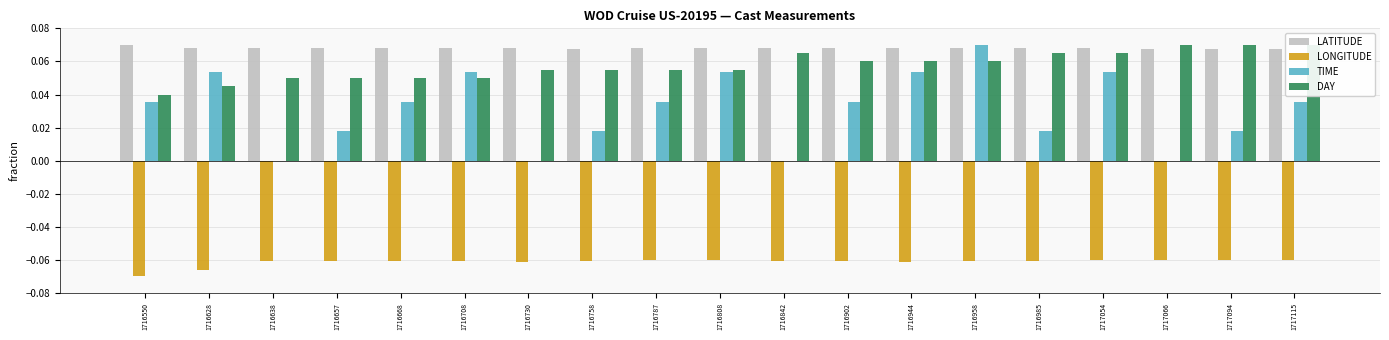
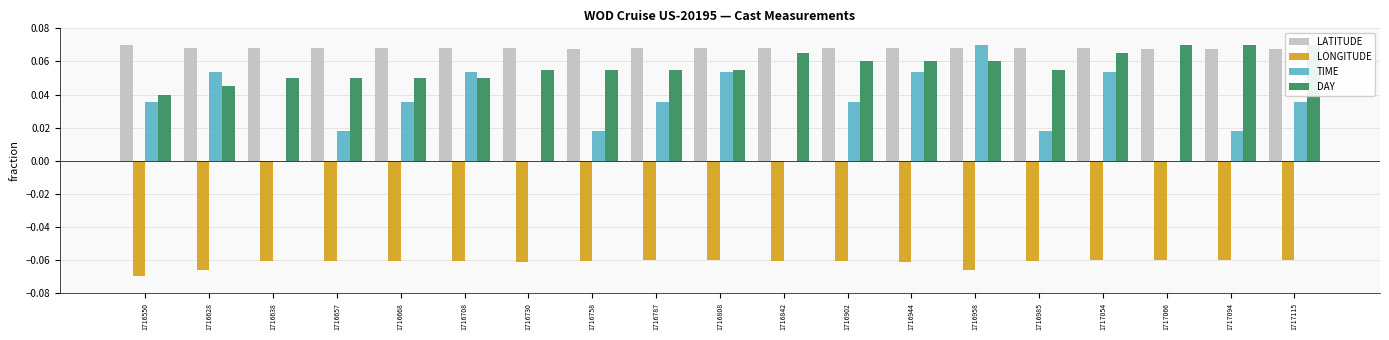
LONGITUDE, 1716958: -0.061 -> -0.066
DAY, 1716985: 0.065 -> 0.055
